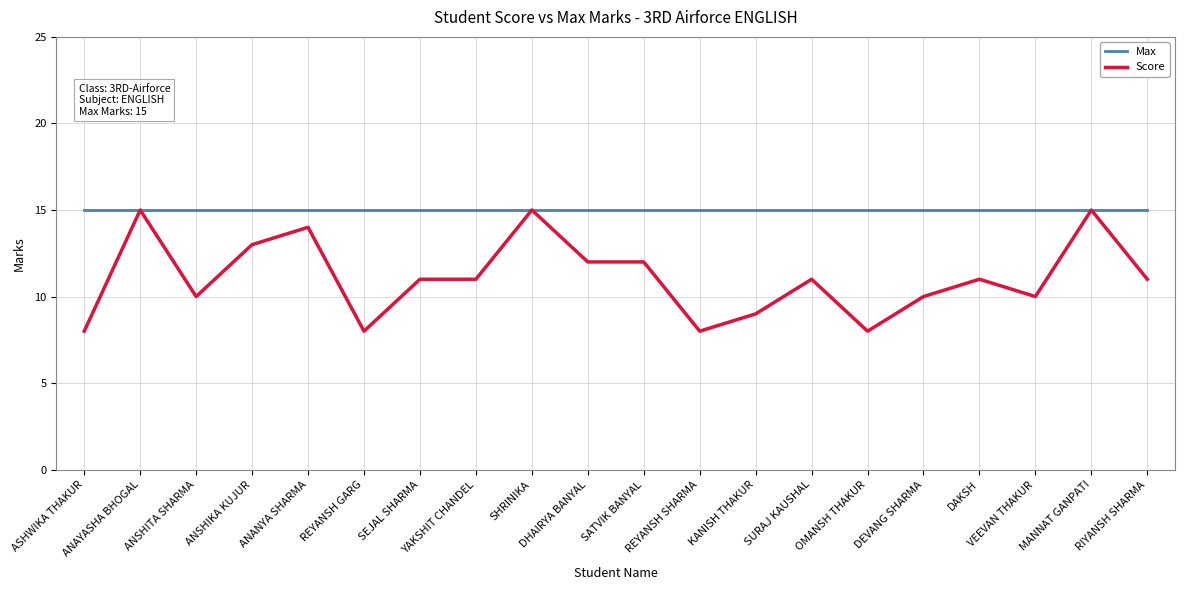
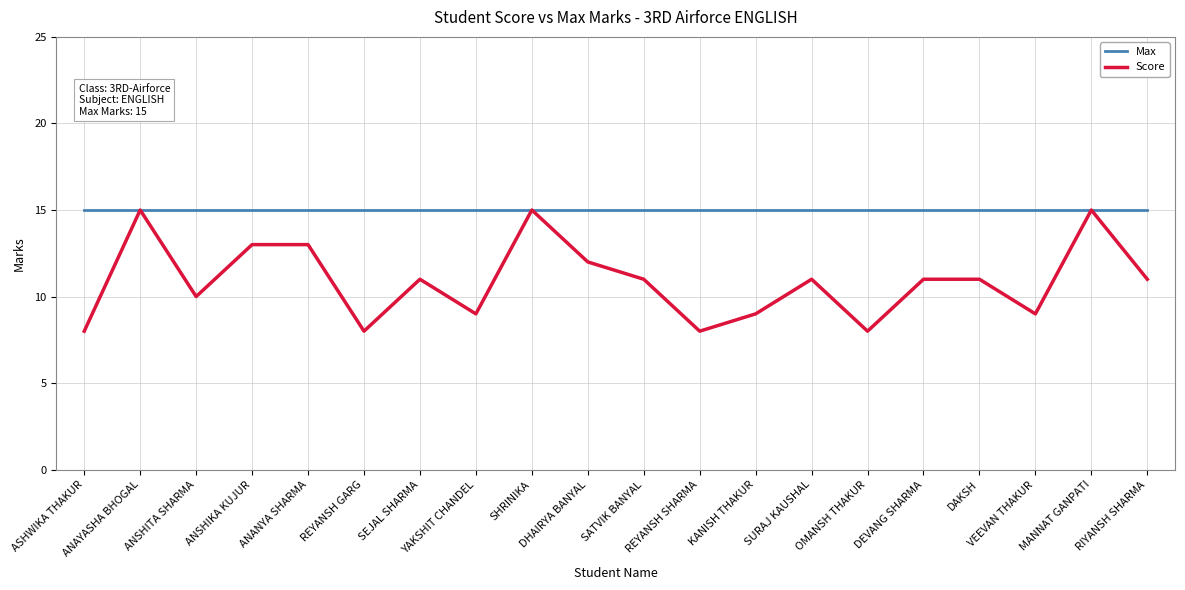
Score, ANANYA SHARMA: 14 -> 13
Score, YAKSHIT CHANDEL: 11 -> 9
Score, SATVIK BANYAL: 12 -> 11
Score, DEVANG SHARMA: 10 -> 11
Score, VEEVAN THAKUR: 10 -> 9
